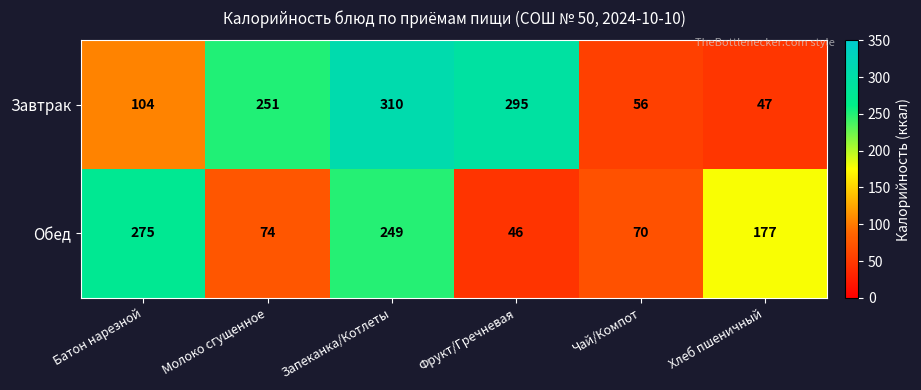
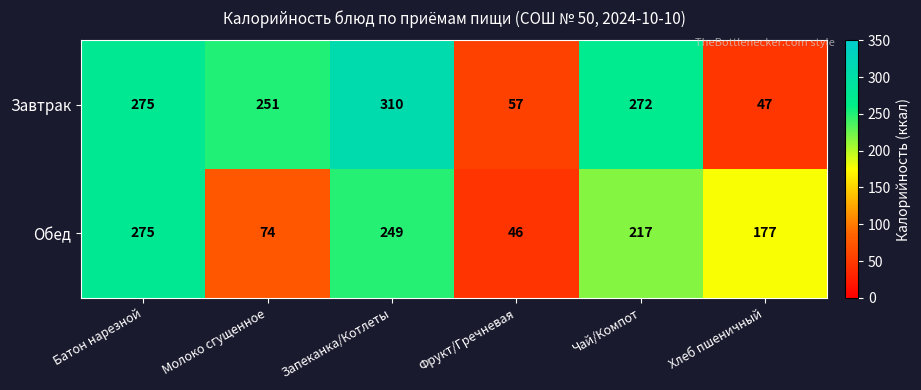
Завтрак, Батон нарезной: 104 -> 275
Завтрак, Фрукт/Гречневая: 295 -> 57
Завтрак, Чай/Компот: 56 -> 272
Обед, Чай/Компот: 70 -> 217
